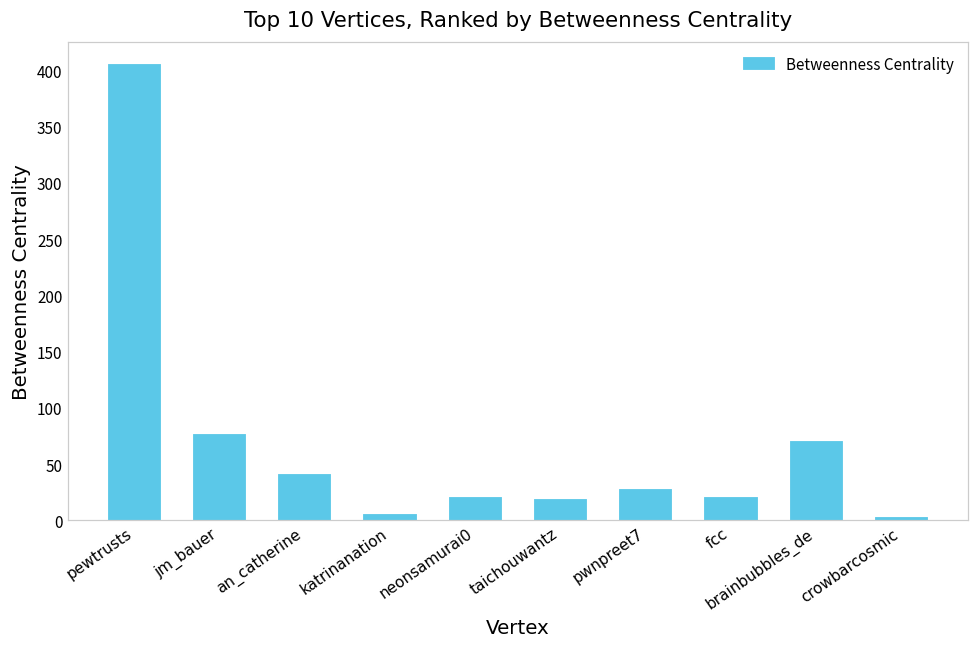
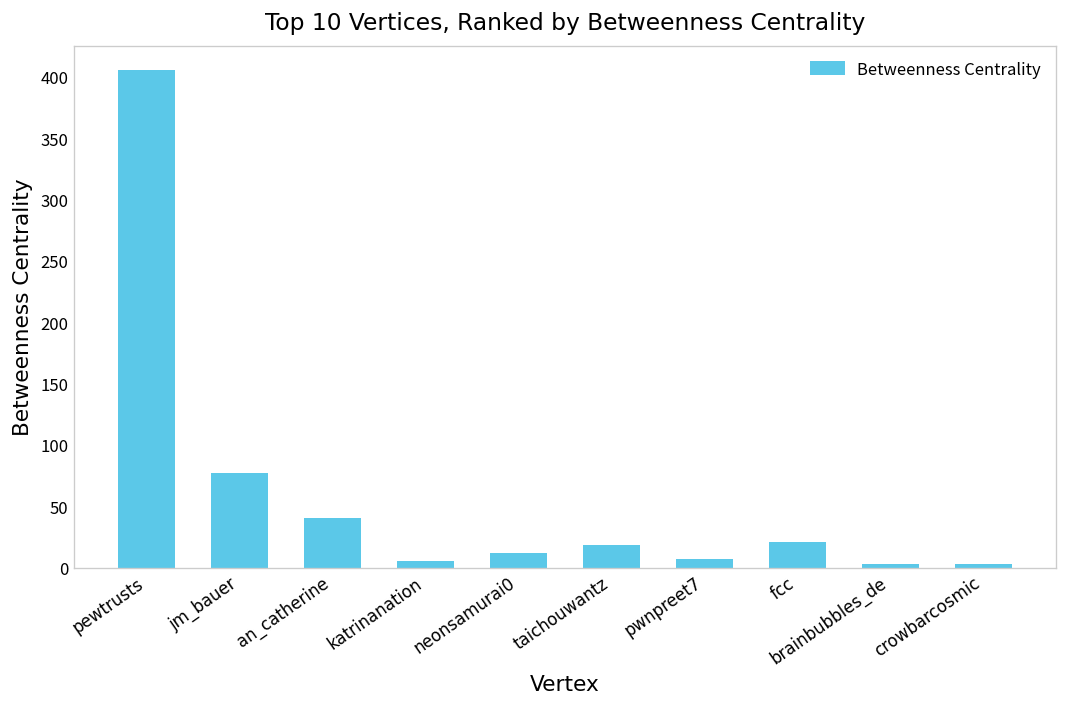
neonsamurai0: 20 -> 11
pwnpreet7: 27 -> 6
brainbubbles_de: 70 -> 2
